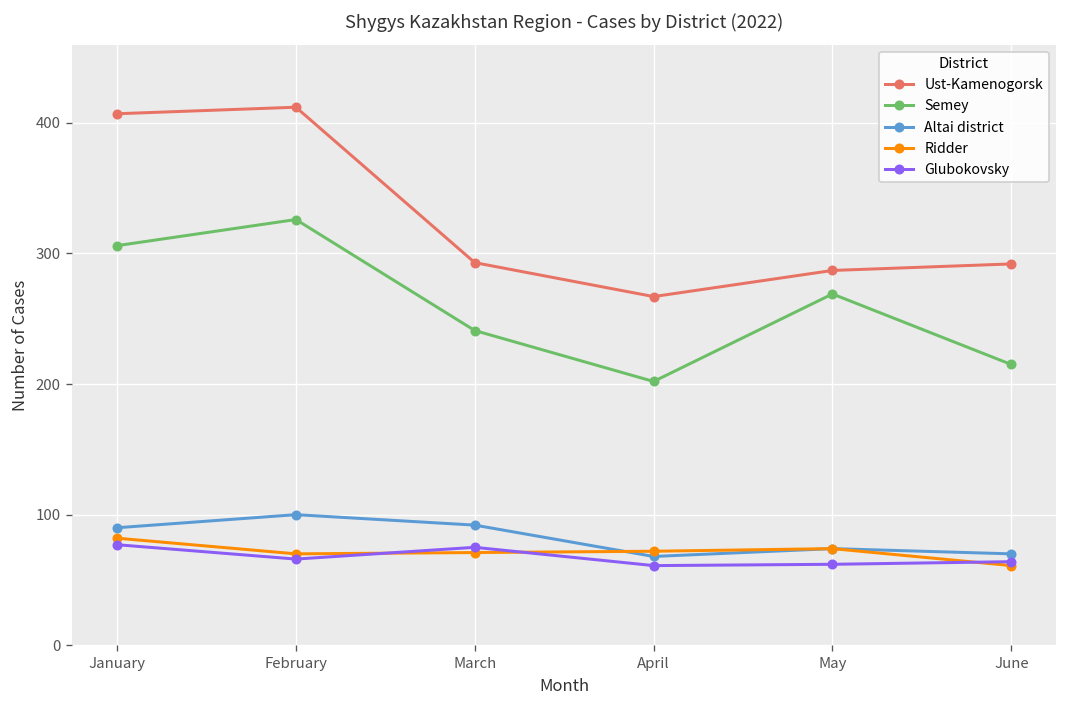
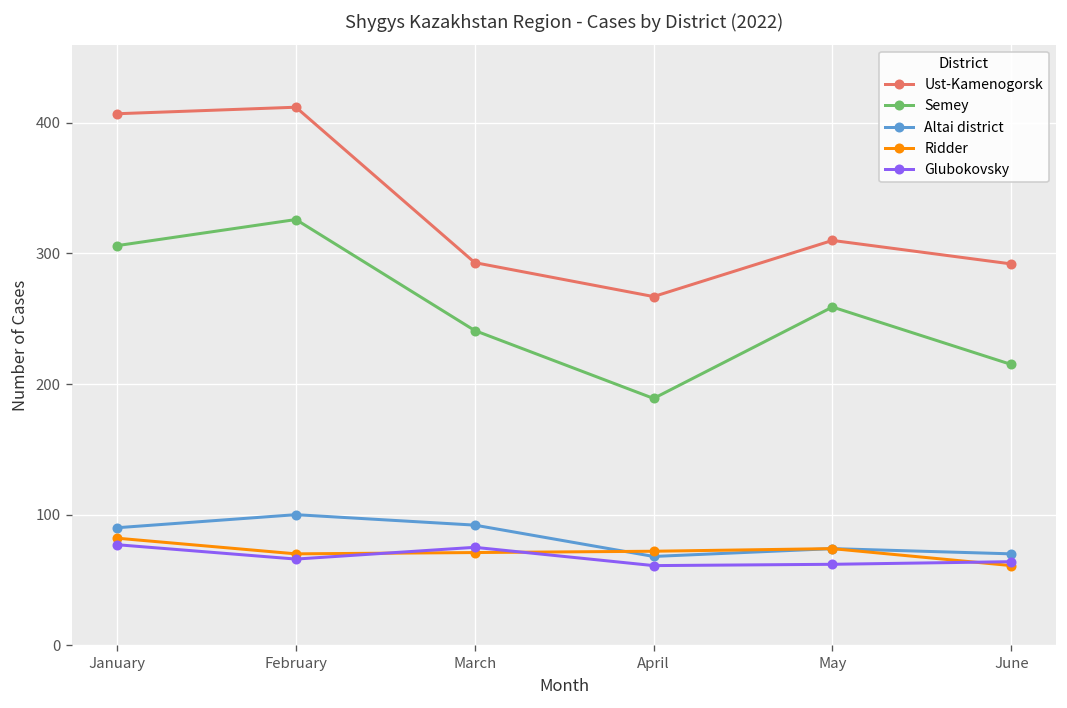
Semey, April: 202 -> 189
Ust-Kamenogorsk, May: 287 -> 310
Semey, May: 269 -> 259
